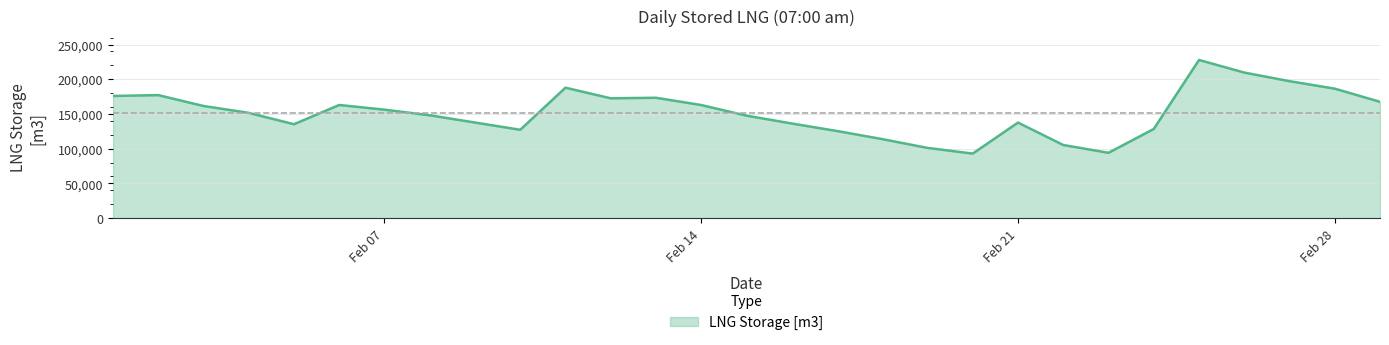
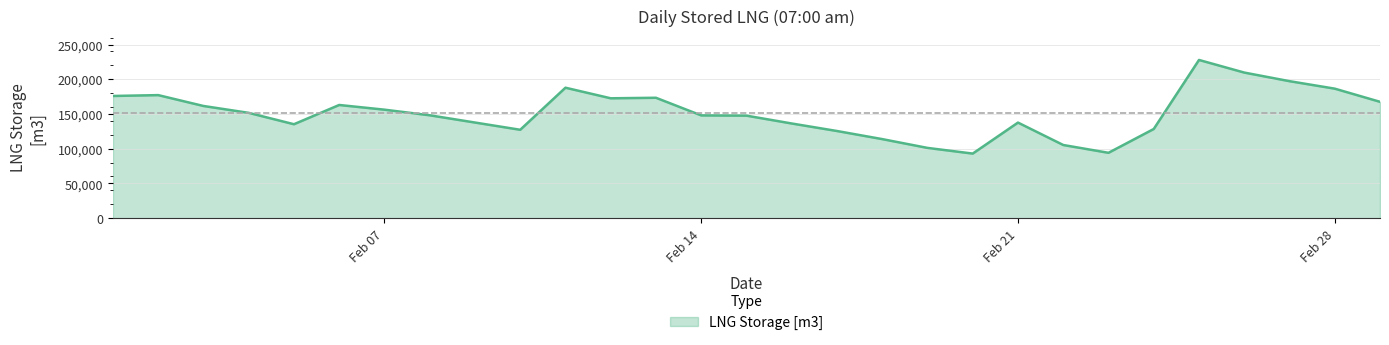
Feb 14: 160,000 -> 150,000
